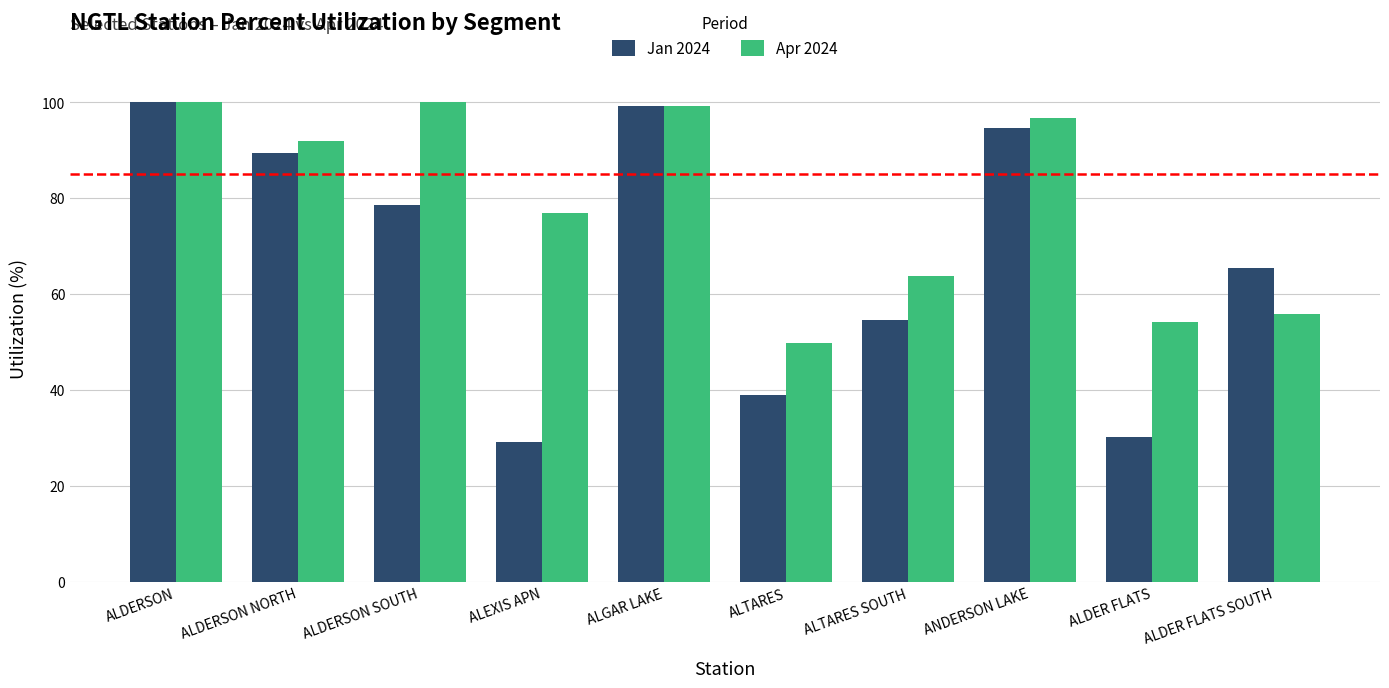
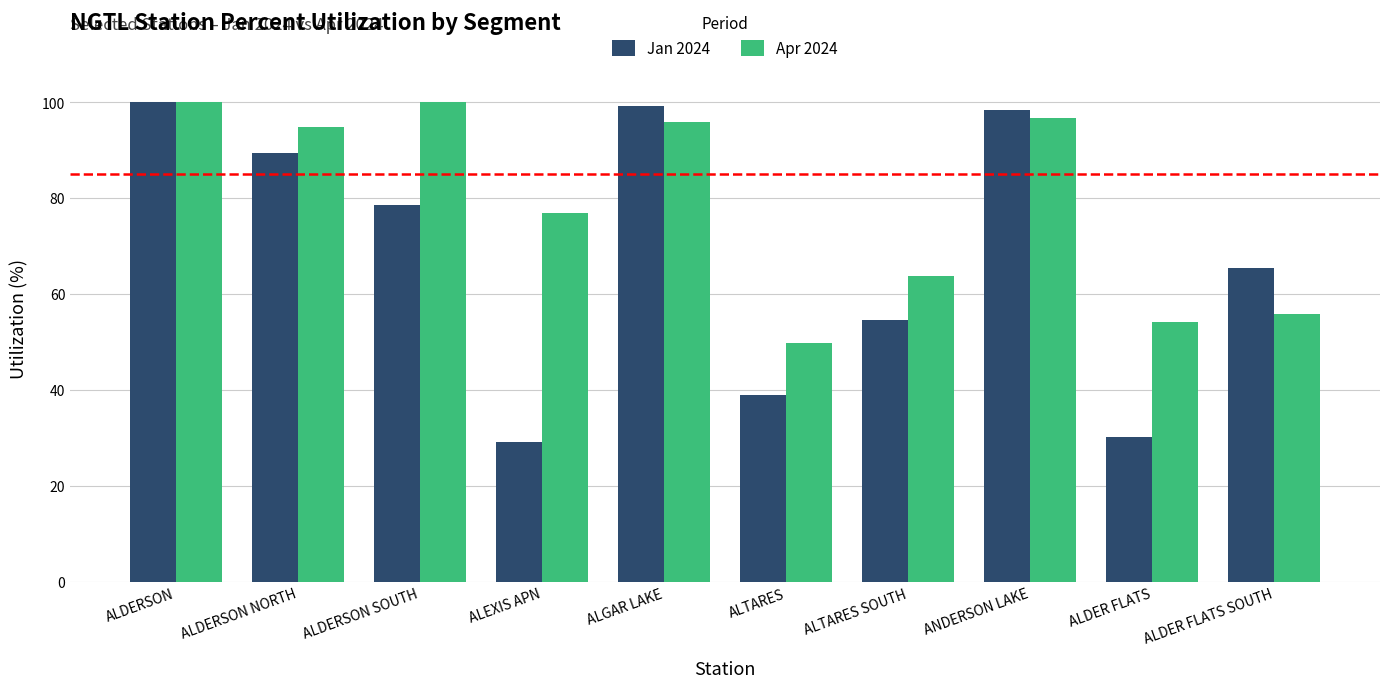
Apr 2024, ALDERSON NORTH: 92 -> 95
Apr 2024, ALGAR LAKE: 99 -> 96
Jan 2024, ANDERSON LAKE: 95 -> 98
